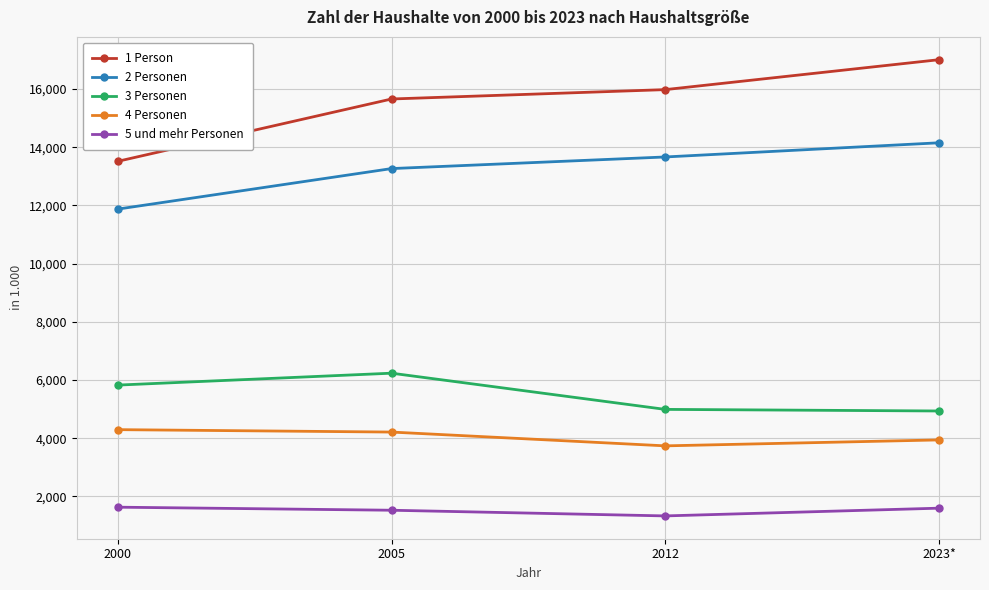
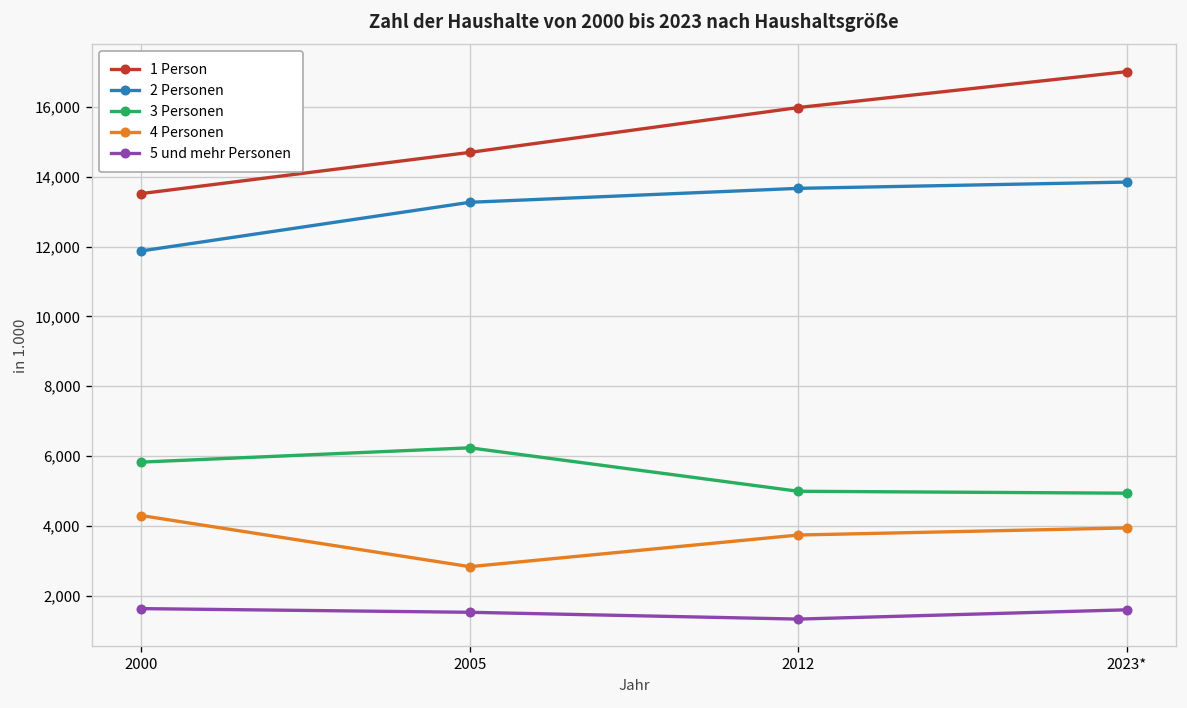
1 Person, 2005: 15,700 -> 14,700
4 Personen, 2005: 4,200 -> 2,800
2 Personen, 2023*: 14,200 -> 13,800
